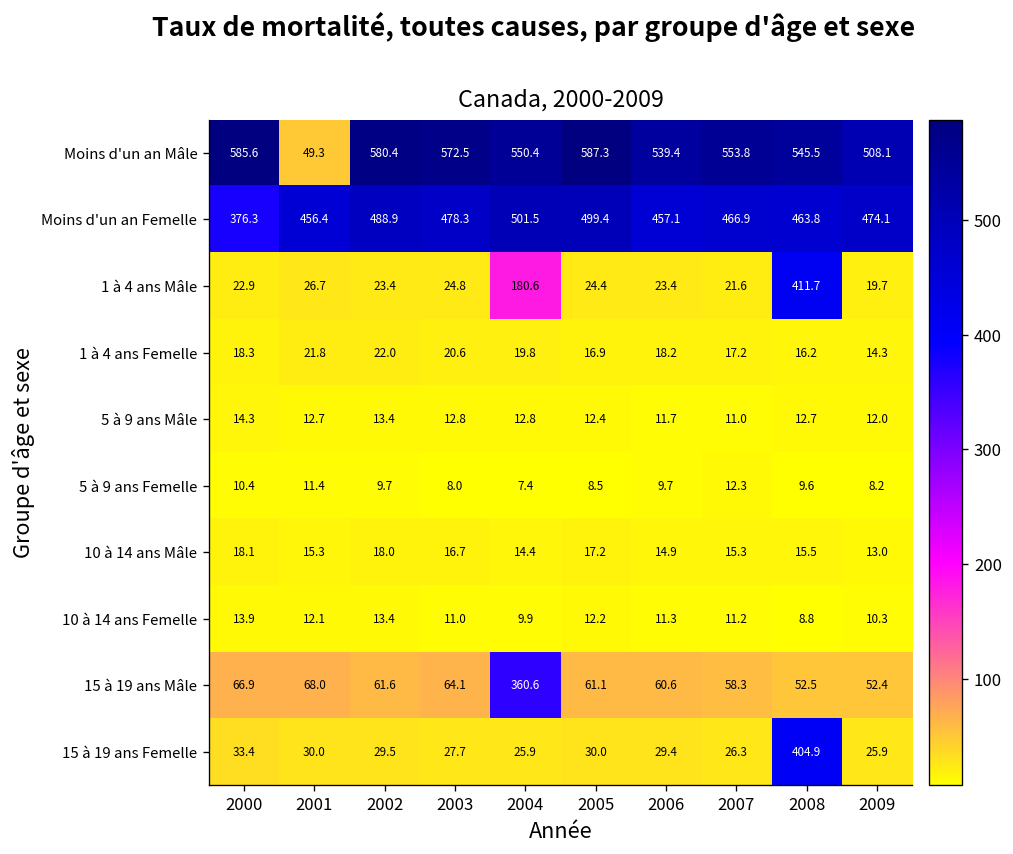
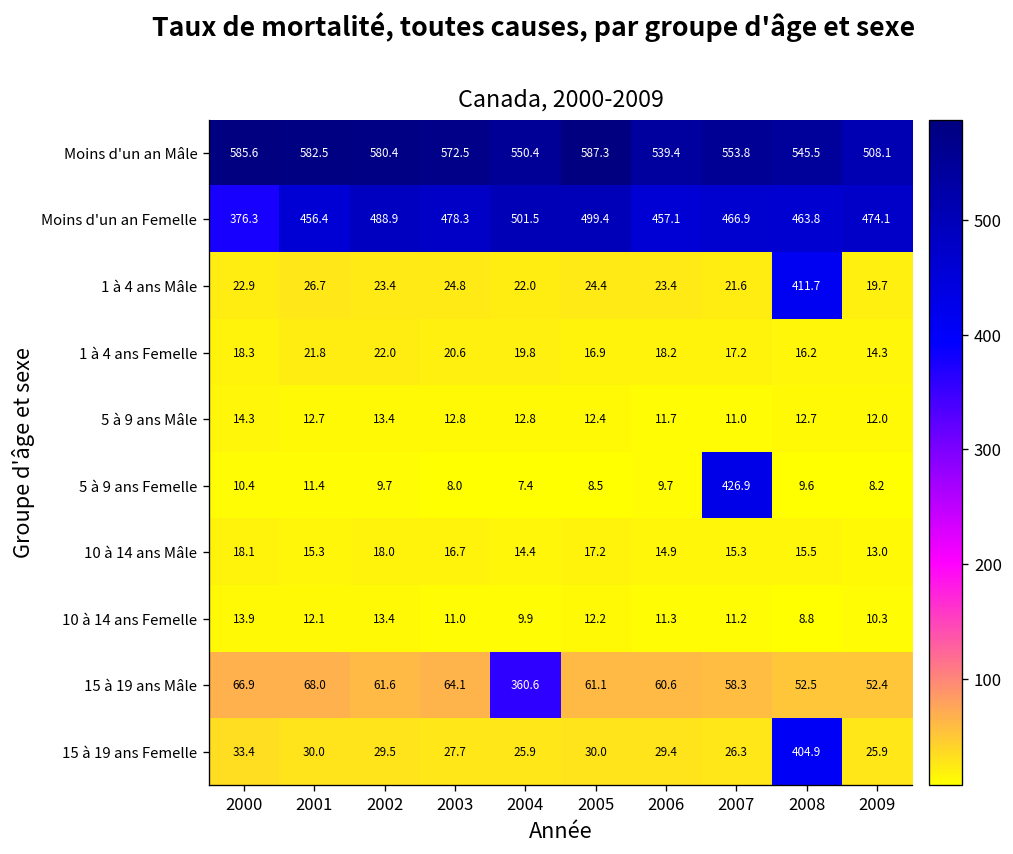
Moins d'un an Mâle, 2001: 49.3 -> 582.5
1 à 4 ans Mâle, 2004: 180.6 -> 22.0
5 à 9 ans Femelle, 2007: 12.3 -> 426.9
